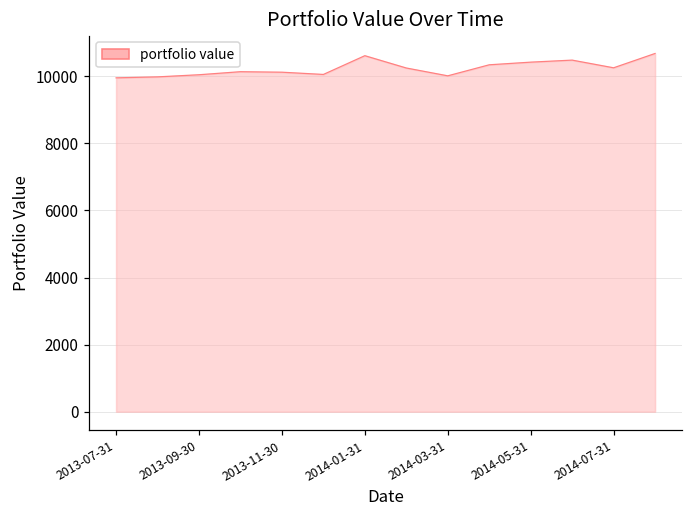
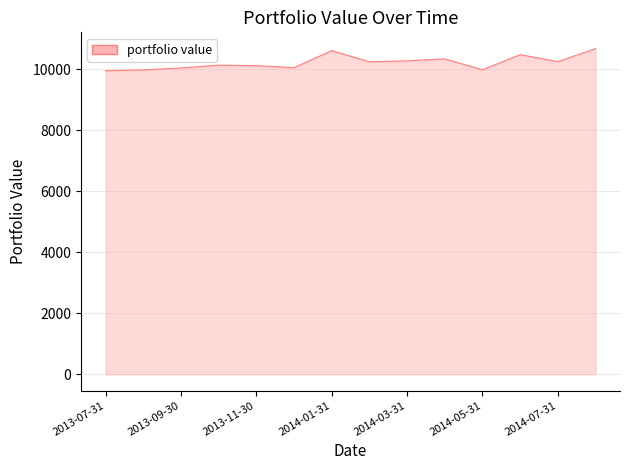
2014-03-31: 10000 -> 10300
2014-05-31: 10400 -> 10000
